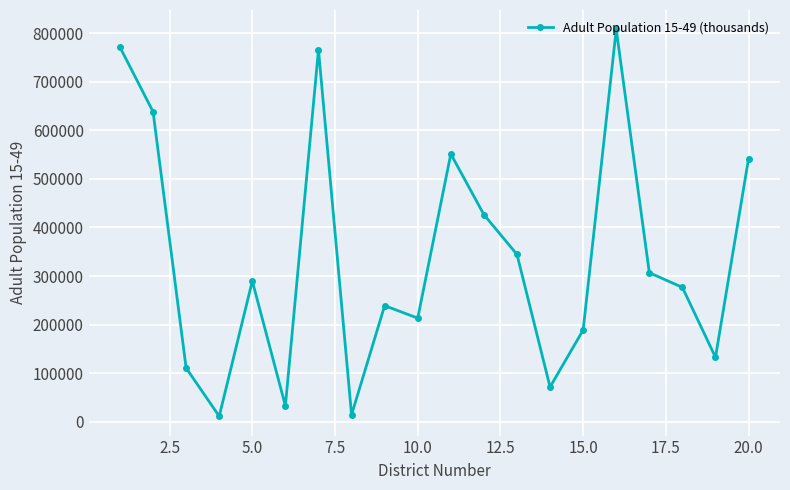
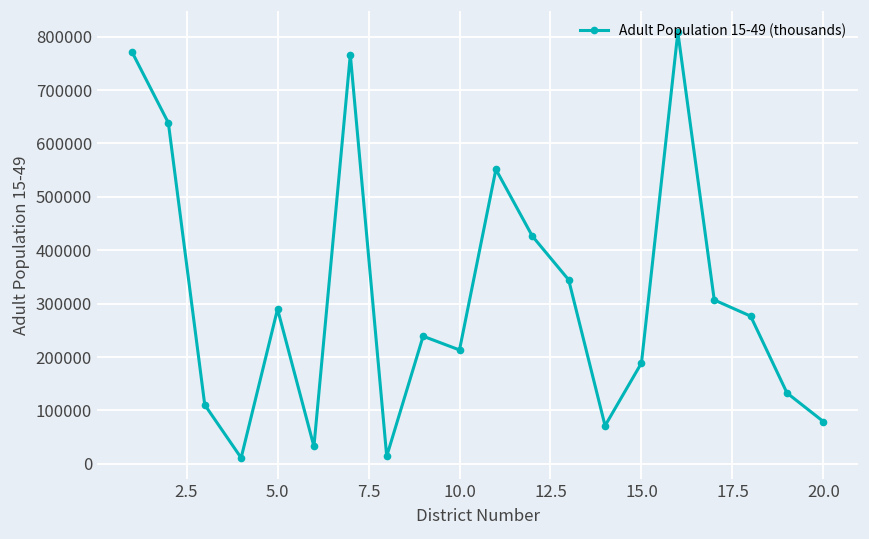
20.0: 540000 -> 80000
